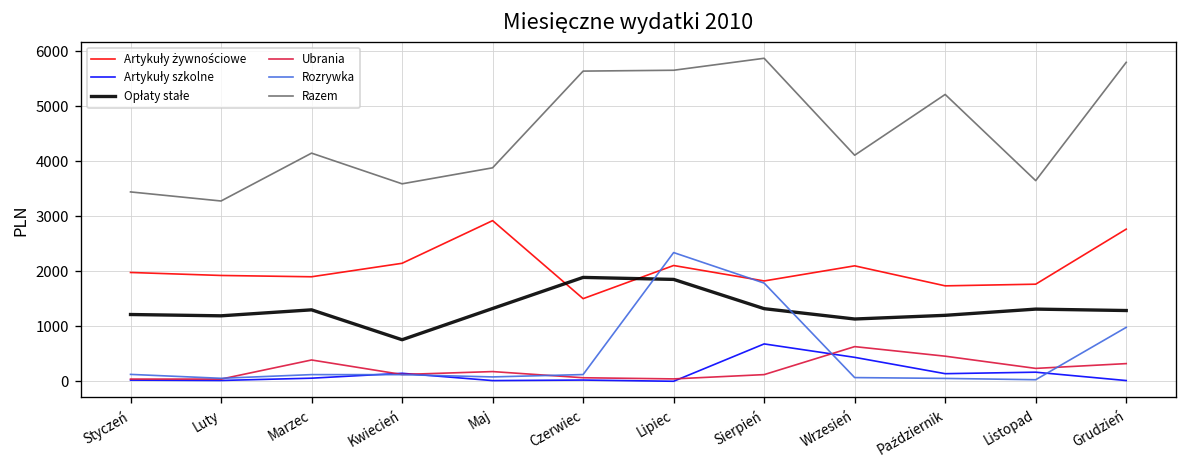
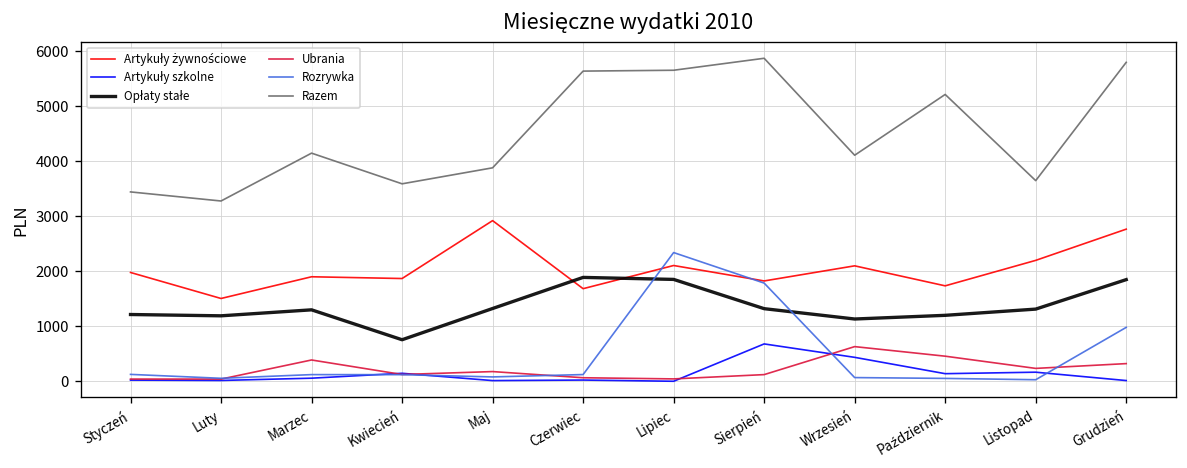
Artykuły żywnościowe, Luty: 1900 -> 1500
Artykuły żywnościowe, Kwiecień: 2100 -> 1900
Artykuły żywnościowe, Czerwiec: 1500 -> 1700
Artykuły żywnościowe, Listopad: 1800 -> 2200
Opłaty stałe, Grudzień: 1300 -> 1800
